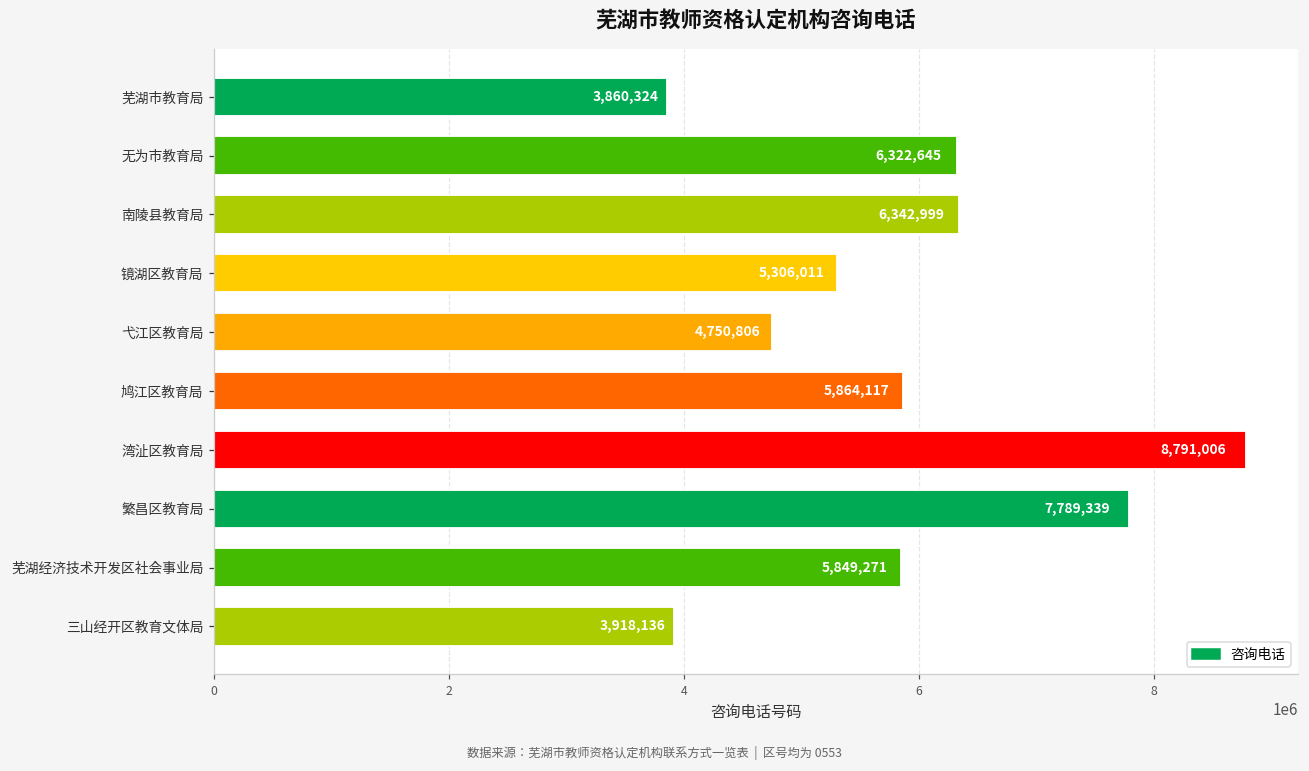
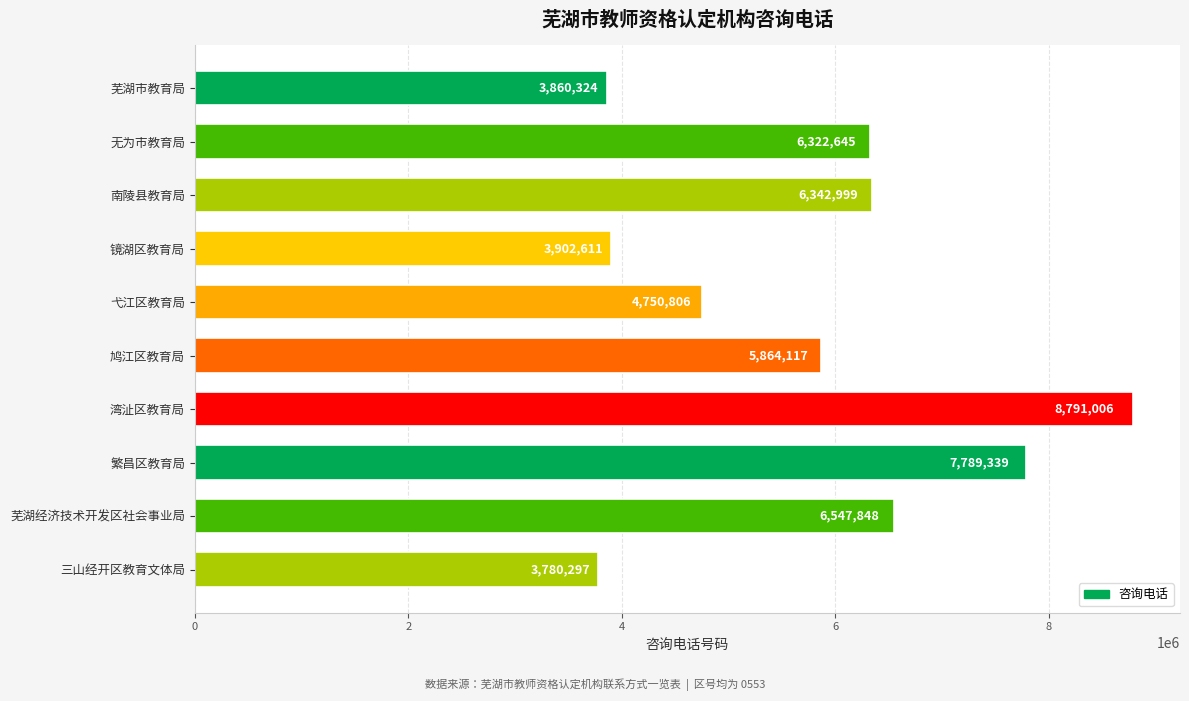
镜湖区教育局: 5,306,011 -> 3,902,611
芜湖经济技术开发区社会事业局: 5,849,271 -> 6,547,848
三山经开区教育文体局: 3,918,136 -> 3,780,297
